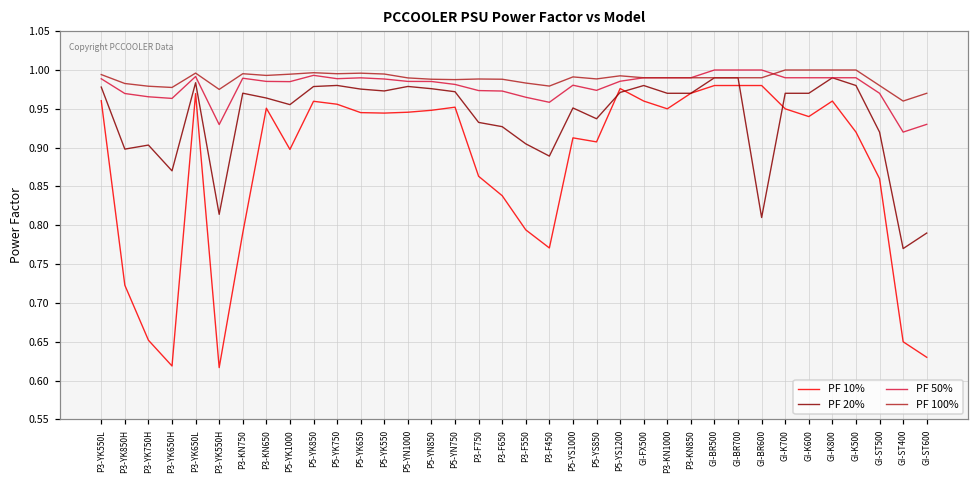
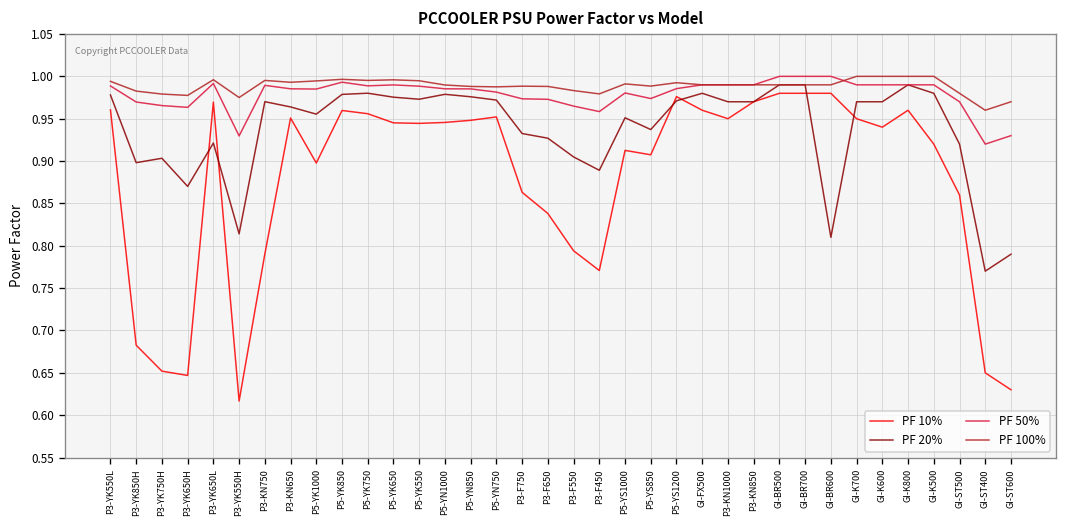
PF 10%, P3-YK850H: 0.72 -> 0.68
PF 10%, P3-YK650H: 0.62 -> 0.65
PF 20%, P3-YK650L: 0.98 -> 0.92
